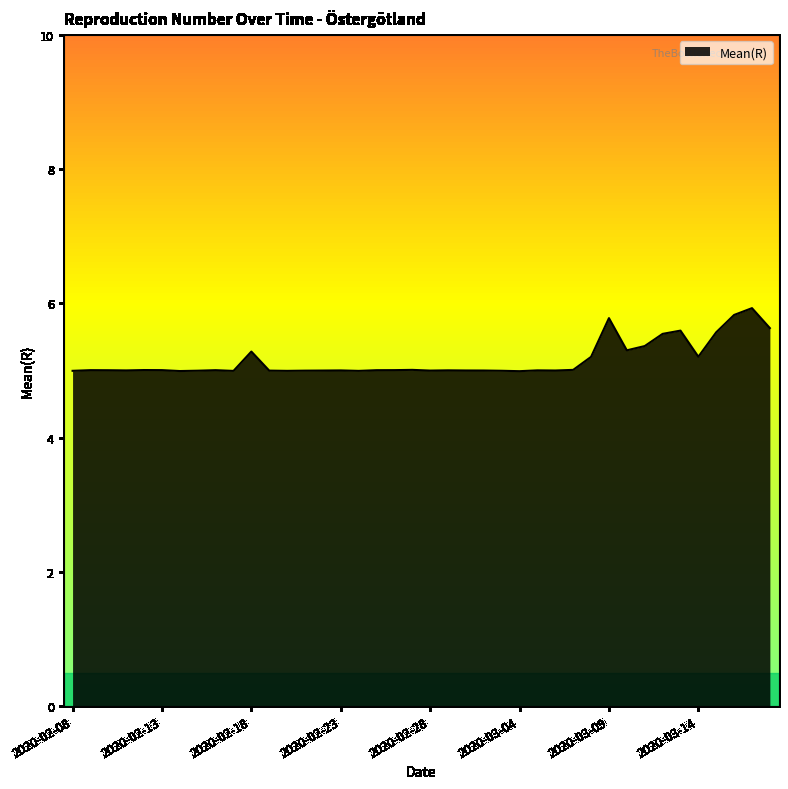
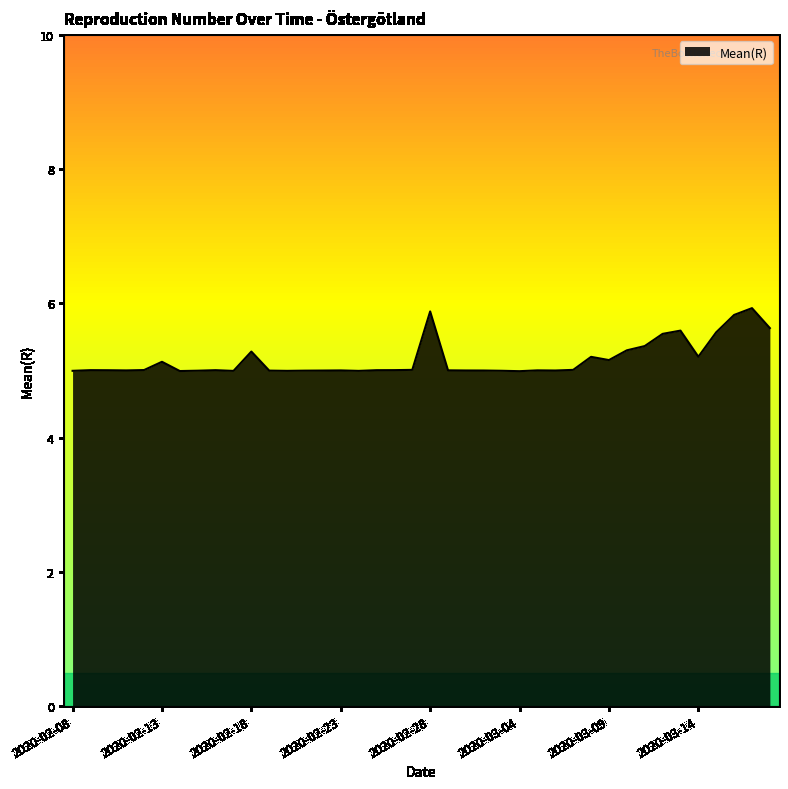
2020-02-13: 5.0 -> 5.1
2020-02-28: 5.0 -> 5.9
2020-03-09: 5.8 -> 5.2
